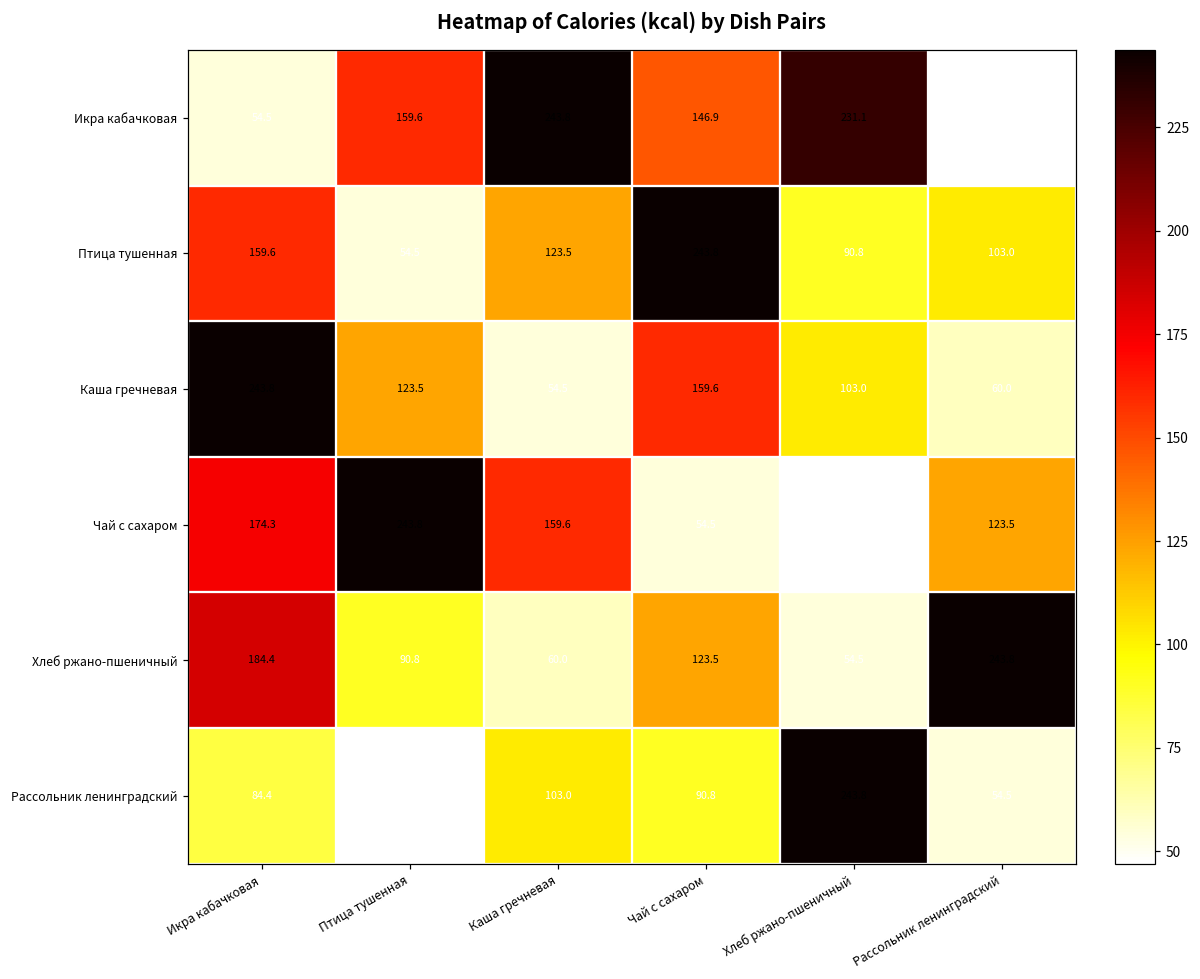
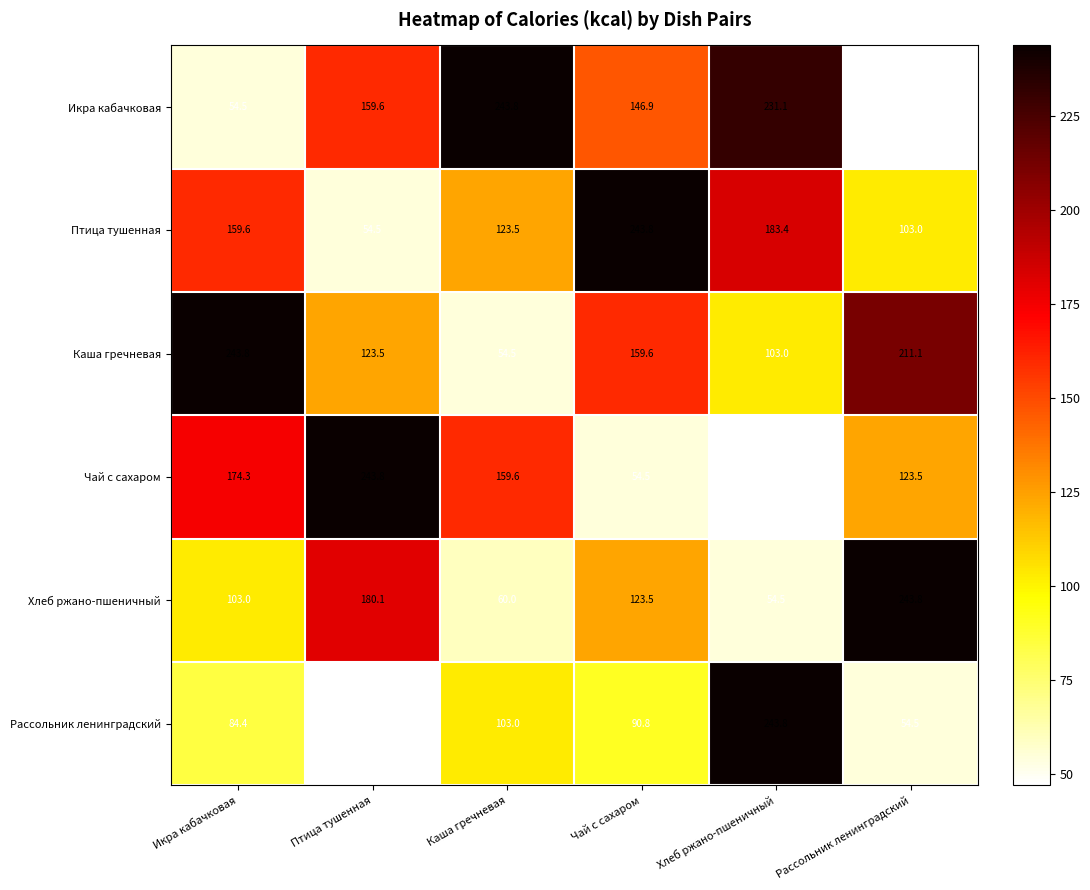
Птица тушенная, Хлеб ржано-пшеничный: 90.8 -> 183.4
Каша гречневая, Рассольник ленинградский: 60.0 -> 211.1
Хлеб ржано-пшеничный, Икра кабачковая: 184.4 -> 103.0
Хлеб ржано-пшеничный, Птица тушенная: 90.8 -> 180.1
